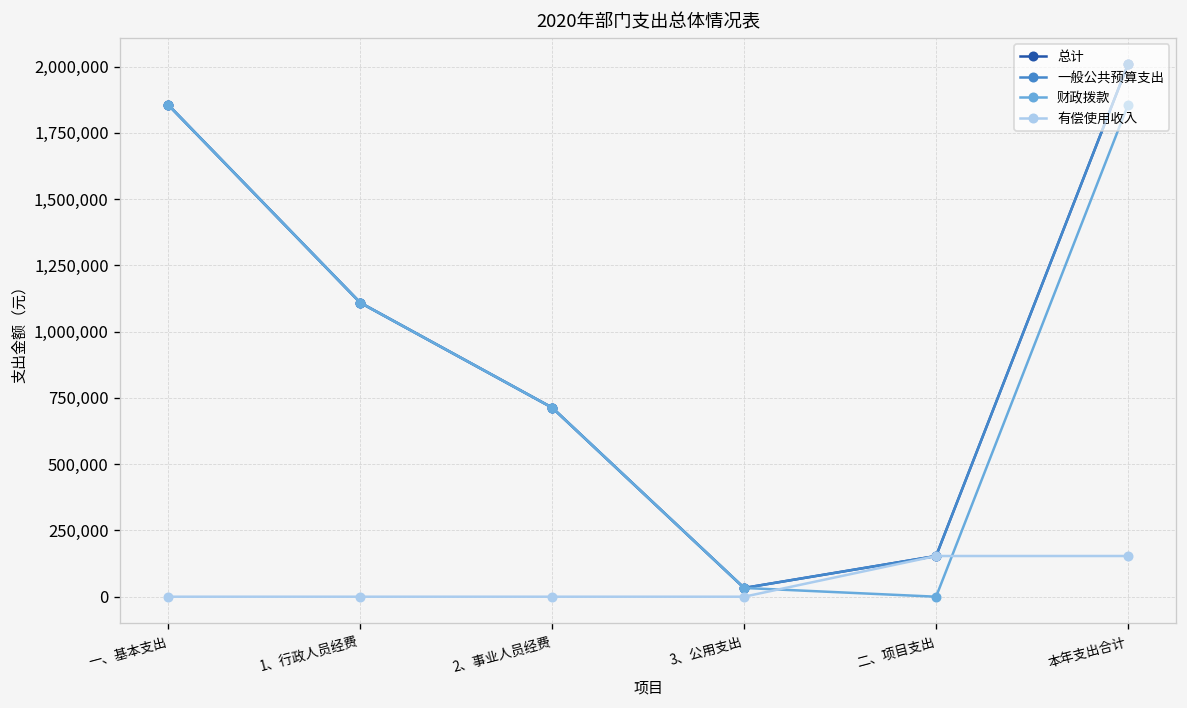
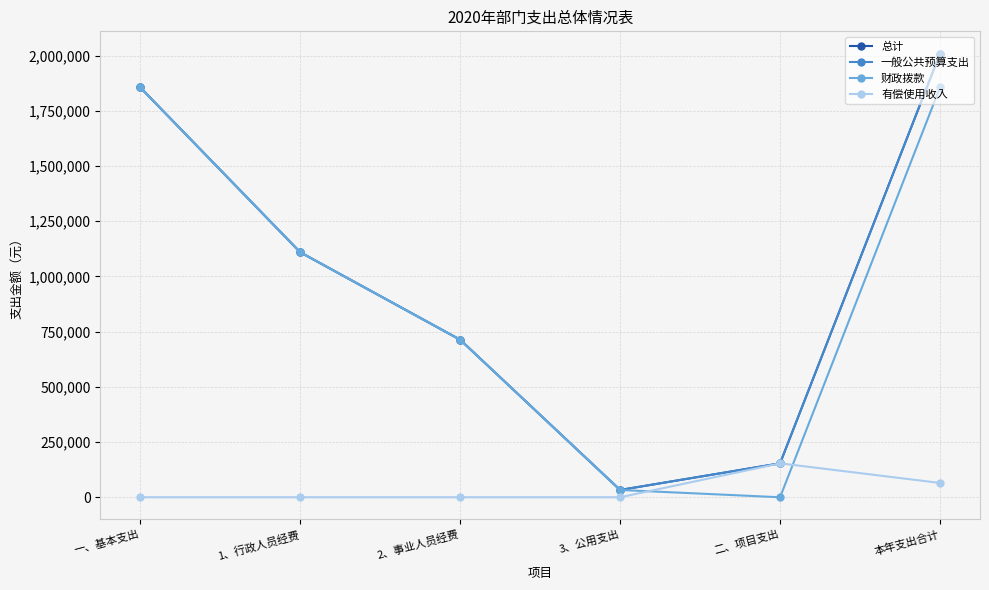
有偿使用收入, 本年支出合计: 150,000 -> 60,000
